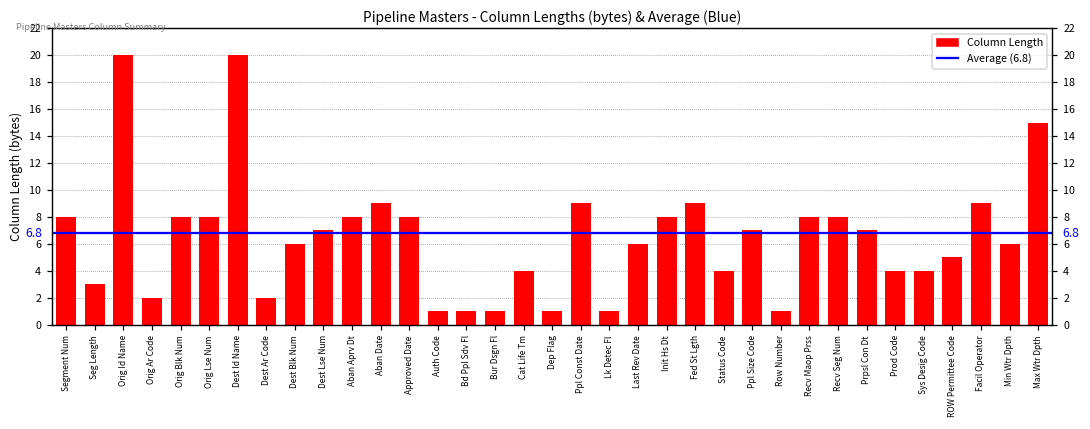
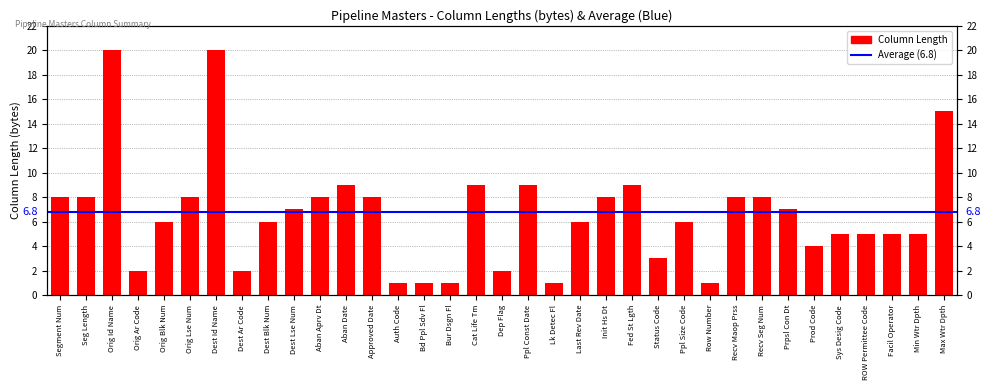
Seg Length: 3 -> 8
Orig Blk Num: 8 -> 6
Cat Life Tm: 4 -> 9
Dep Flag: 1 -> 2
Status Code: 4 -> 3
Ppl Size Code: 7 -> 6
Sys Desig Code: 4 -> 5
Facil Operator: 9 -> 5
Min Wtr Dpth: 6 -> 5
